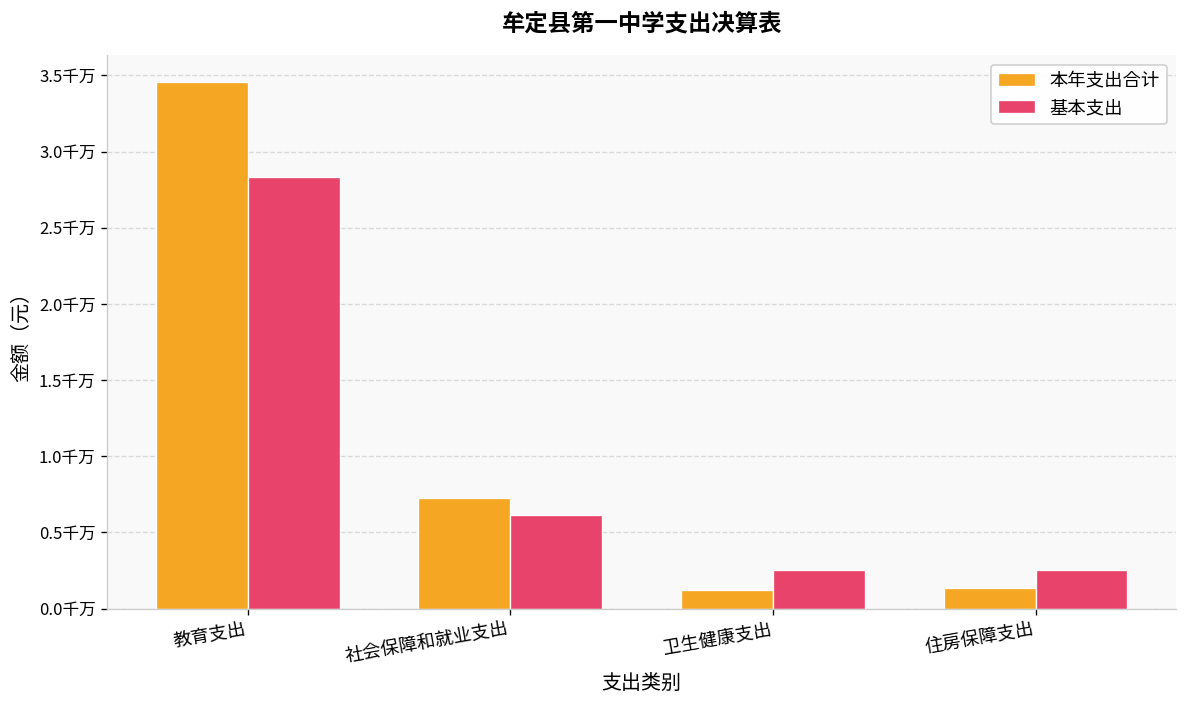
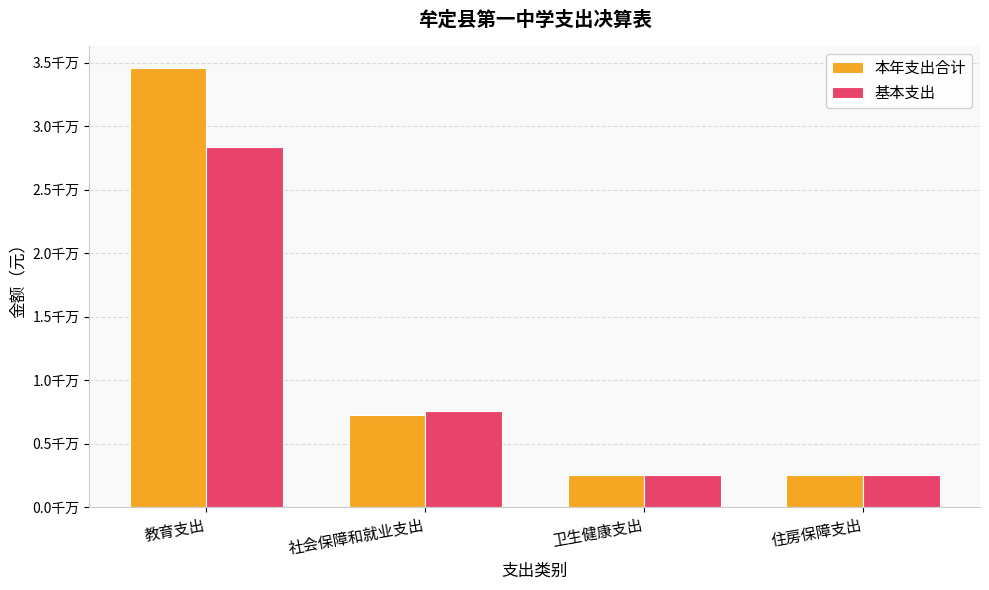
基本支出, 社会保障和就业支出: 0.62千万 -> 0.76千万
本年支出合计, 卫生健康支出: 0.12千万 -> 0.25千万
本年支出合计, 住房保障支出: 0.14千万 -> 0.25千万
